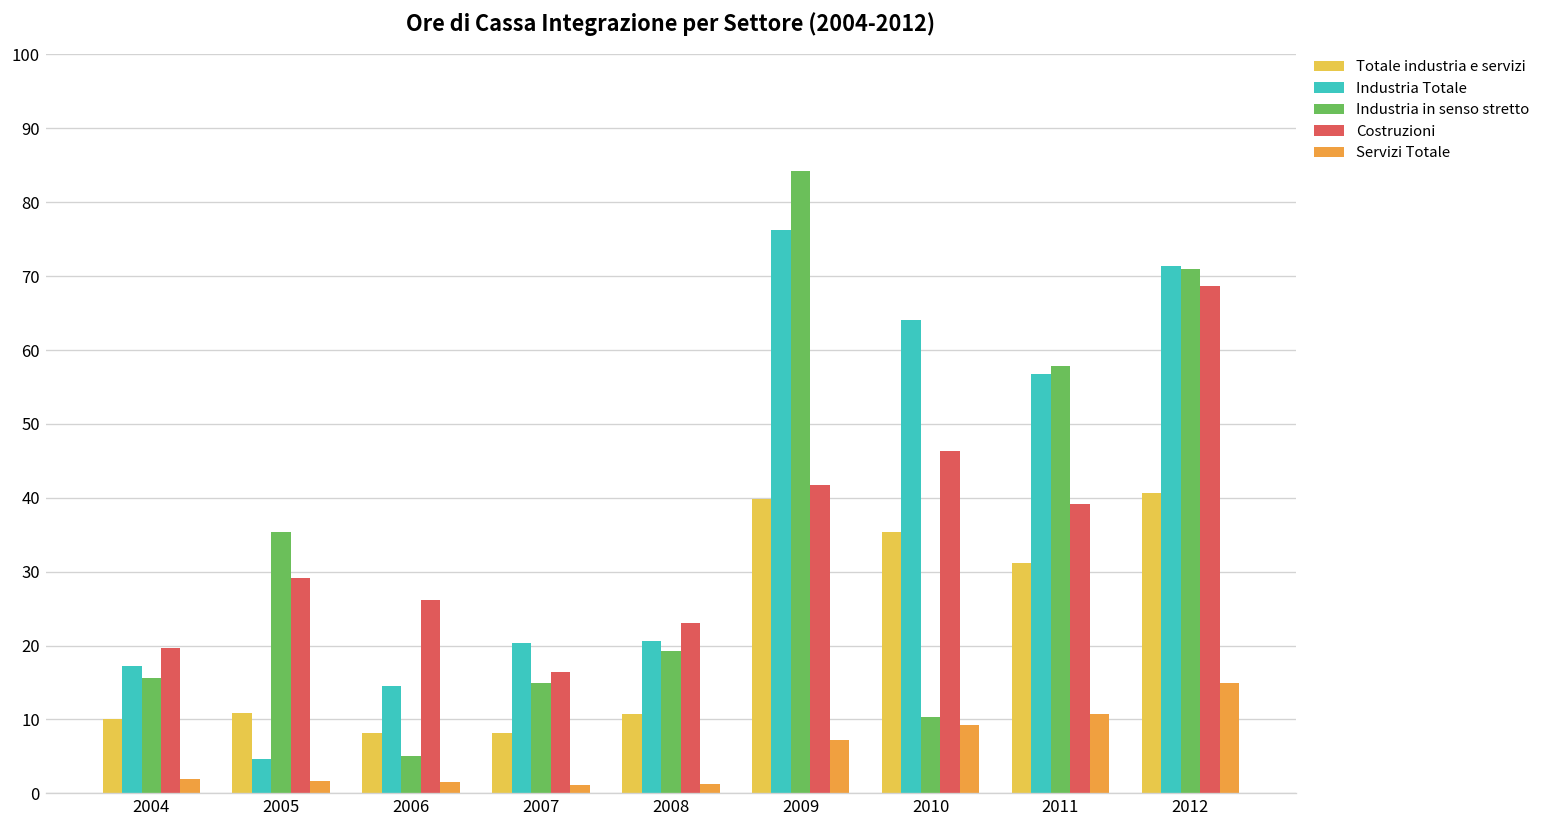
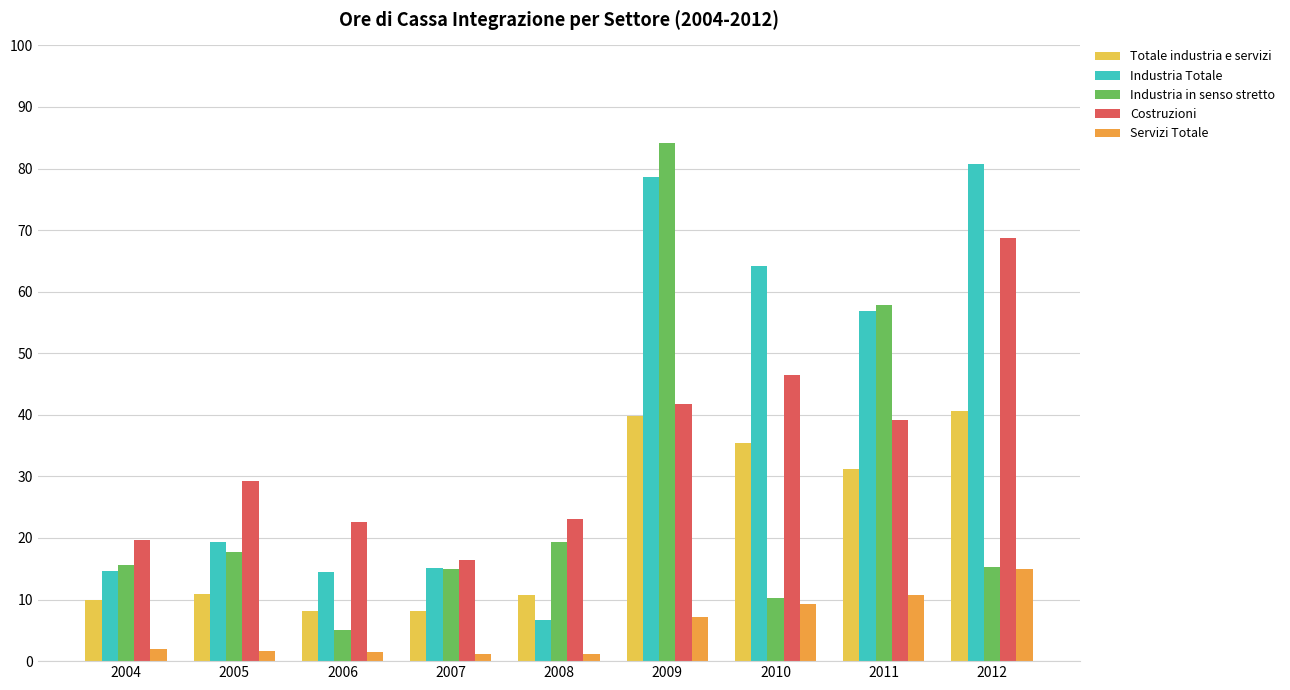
Industria Totale, 2004: 17 -> 15
Industria Totale, 2005: 5 -> 19
Industria in senso stretto, 2005: 35 -> 18
Costruzioni, 2006: 26 -> 23
Industria Totale, 2007: 20 -> 15
Industria Totale, 2008: 21 -> 7
Industria Totale, 2009: 76 -> 79
Industria Totale, 2012: 71 -> 81
Industria in senso stretto, 2012: 71 -> 15
